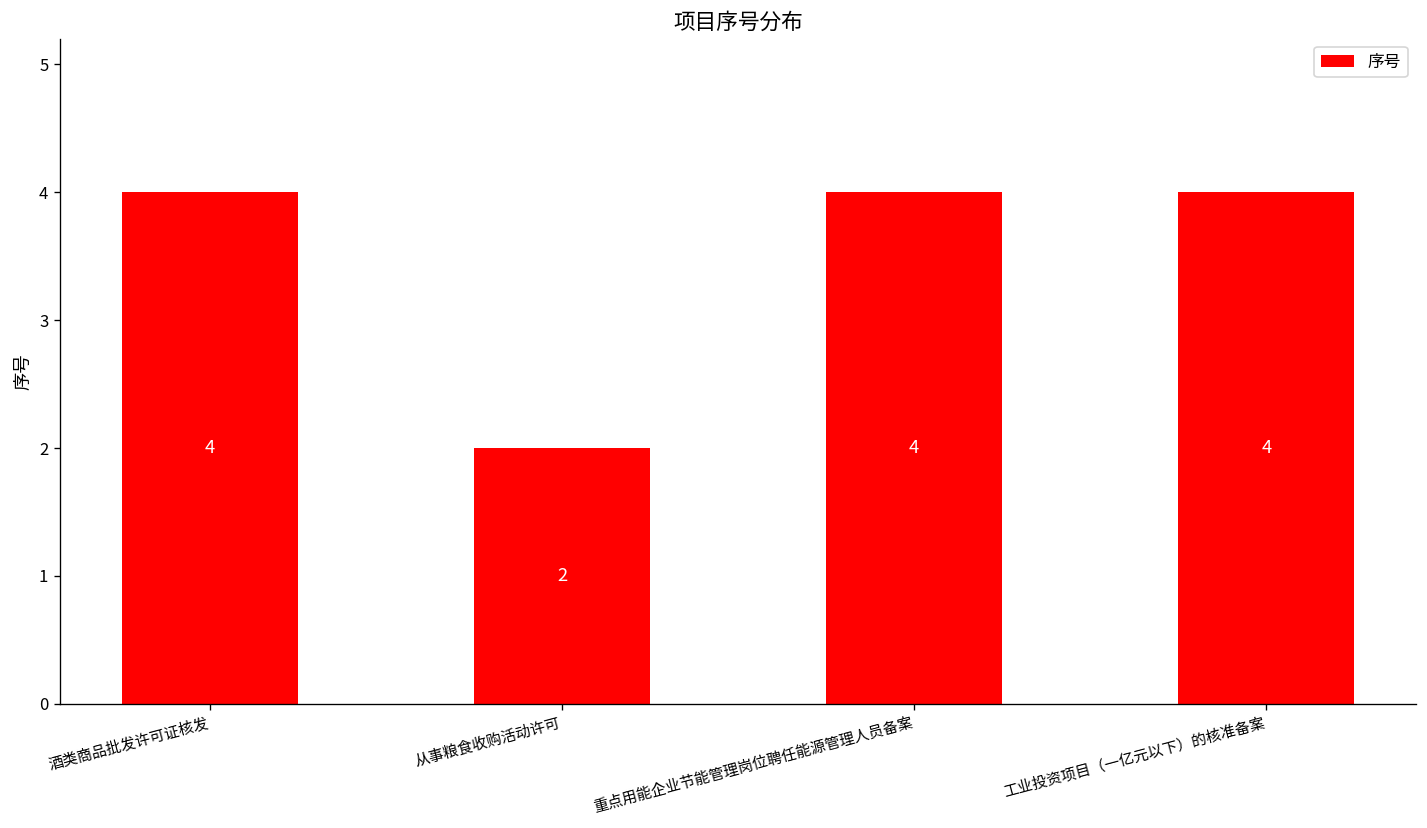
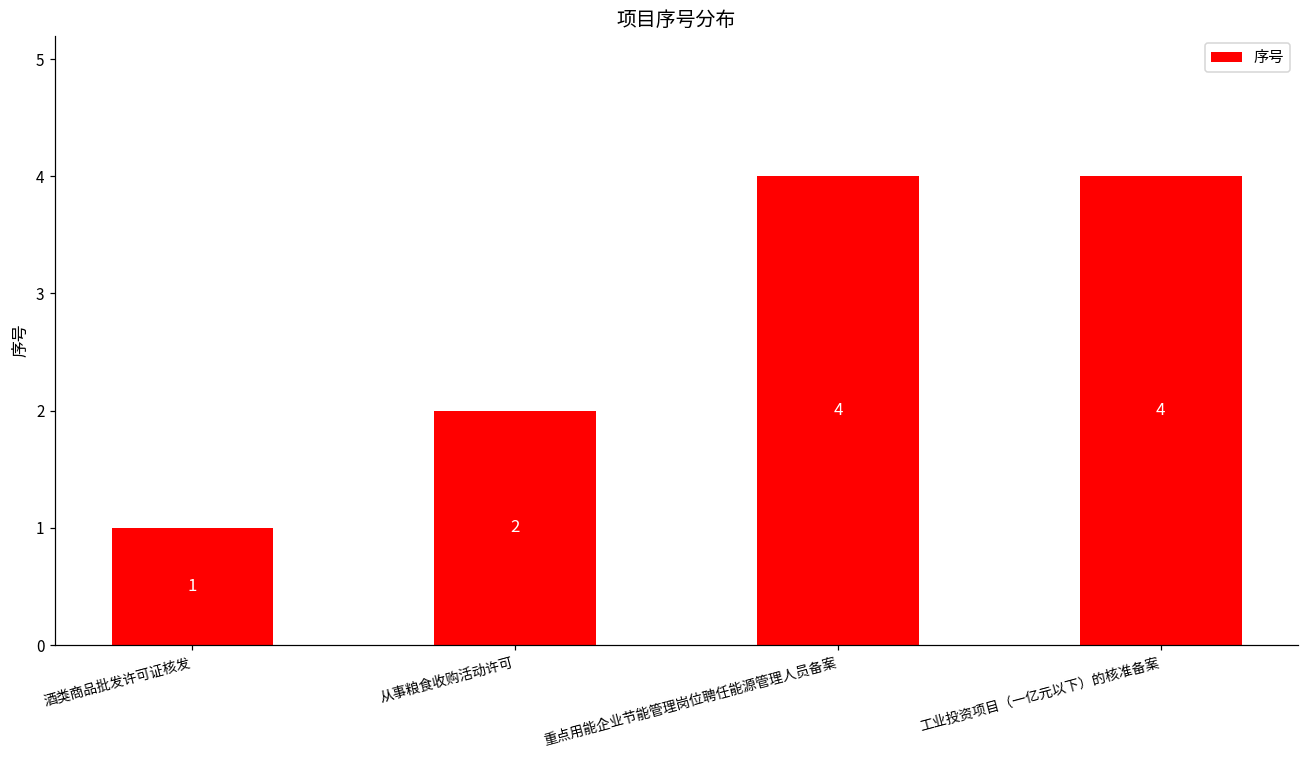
酒类商品批发许可证核发: 4 -> 1
